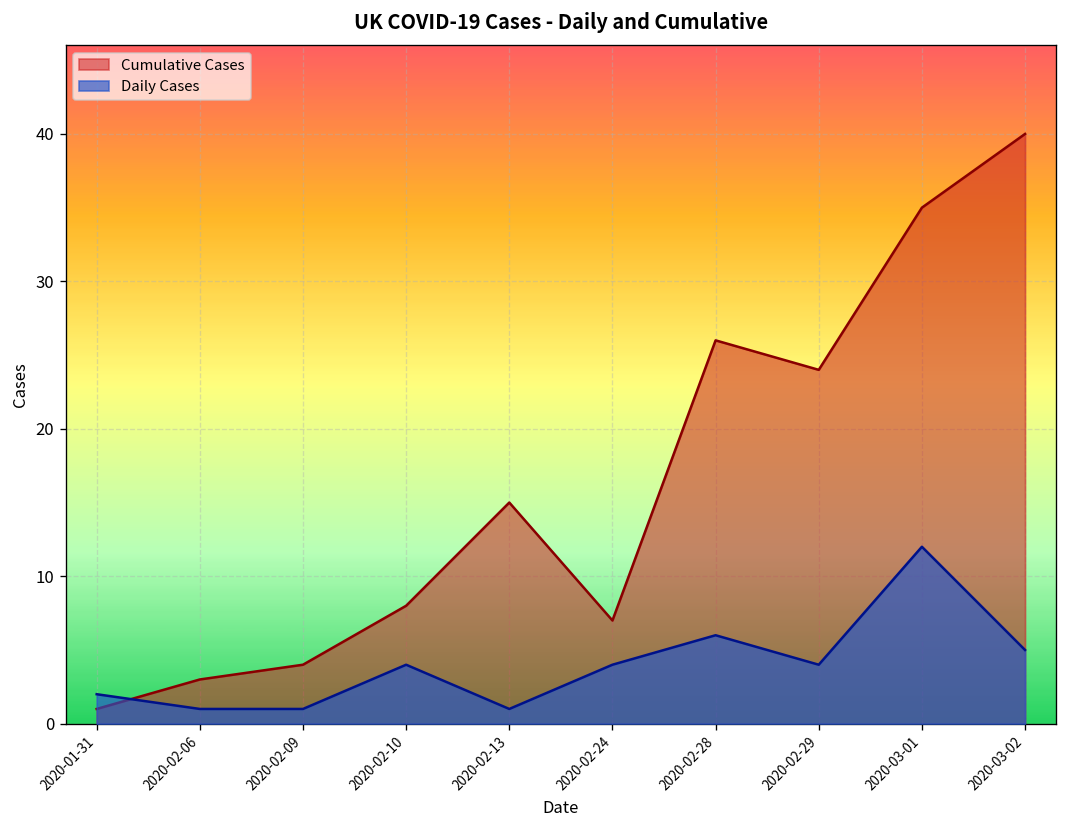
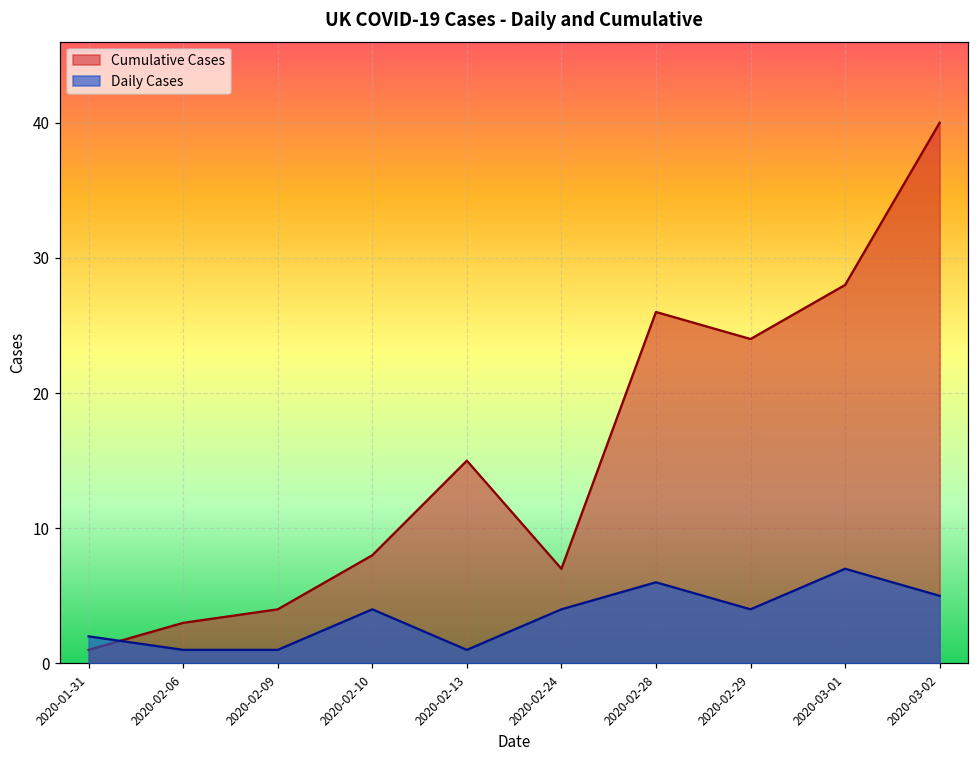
Cumulative Cases, 2020-03-01: 35 -> 28
Daily Cases, 2020-03-01: 12 -> 7
